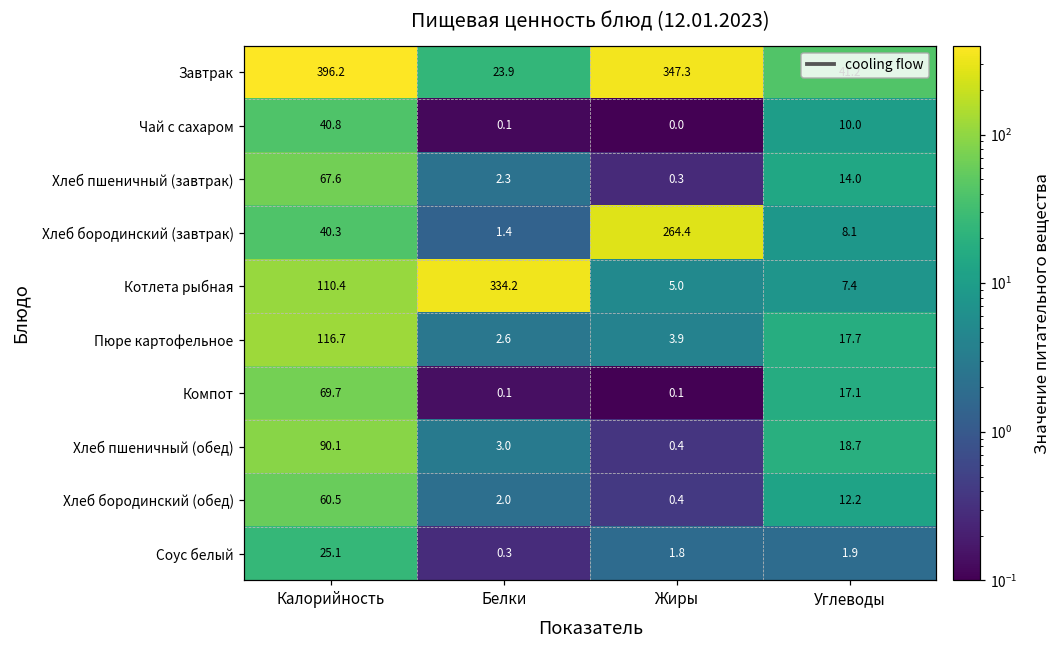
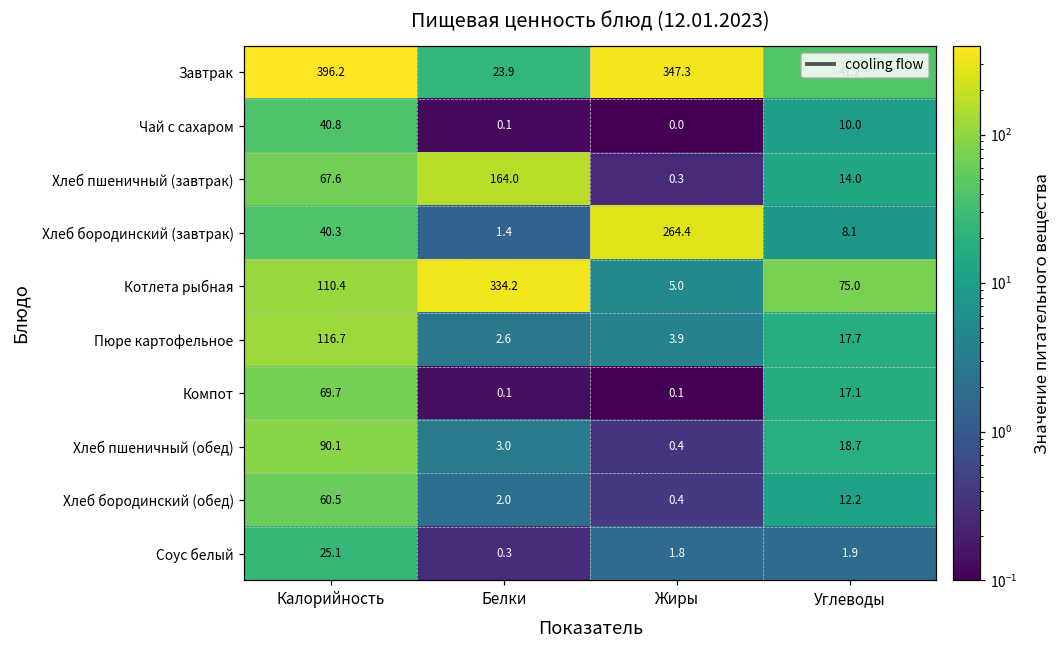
Хлеб пшеничный (завтрак), Белки: 2.3 -> 164.0
Котлета рыбная, Углеводы: 7.4 -> 75.0
